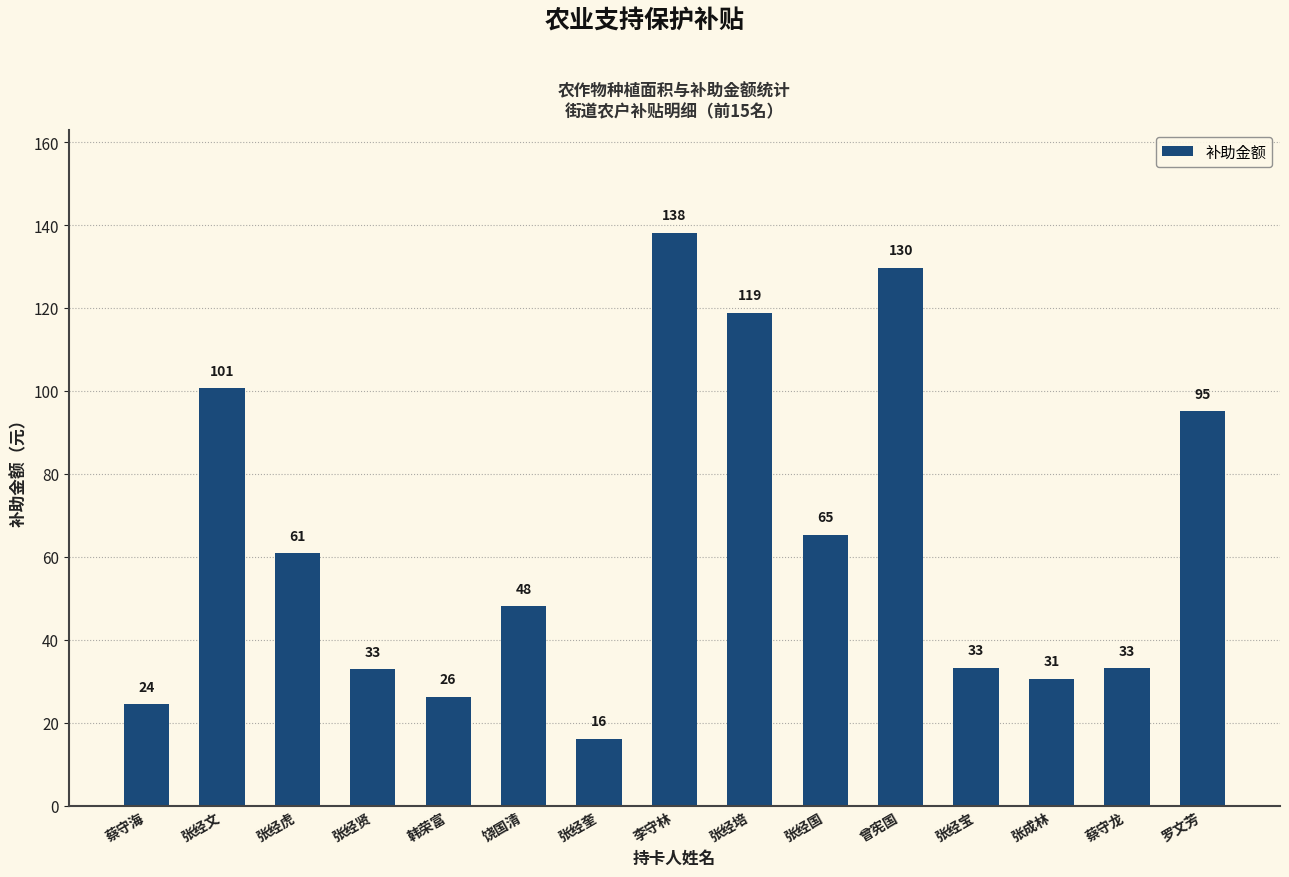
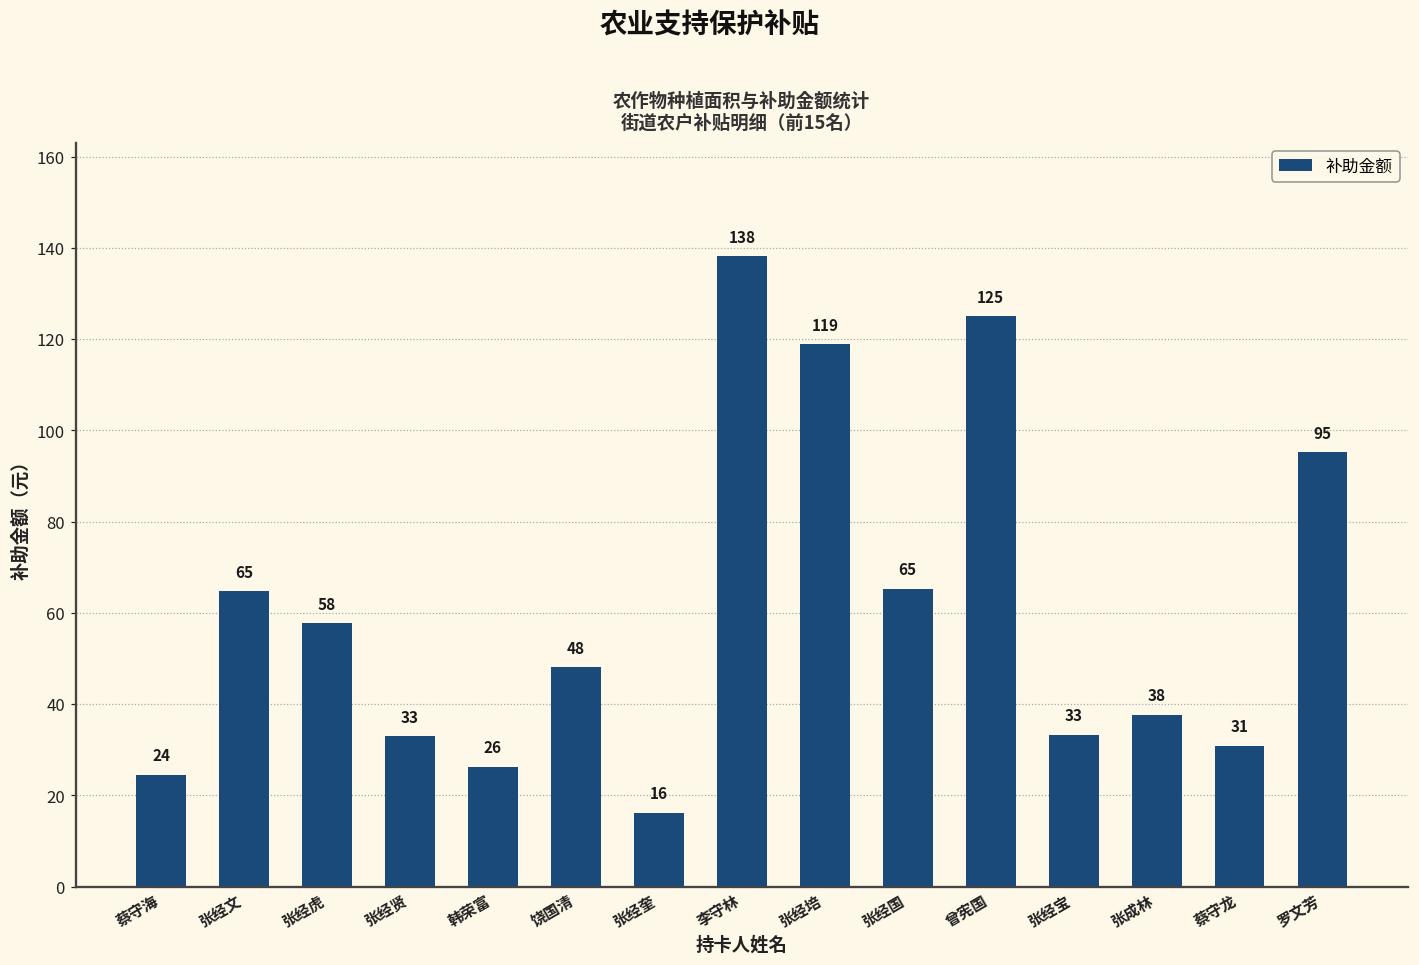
张经文: 101 -> 65
张经虎: 61 -> 58
曾宪国: 130 -> 125
张成林: 31 -> 38
蔡守龙: 33 -> 31
